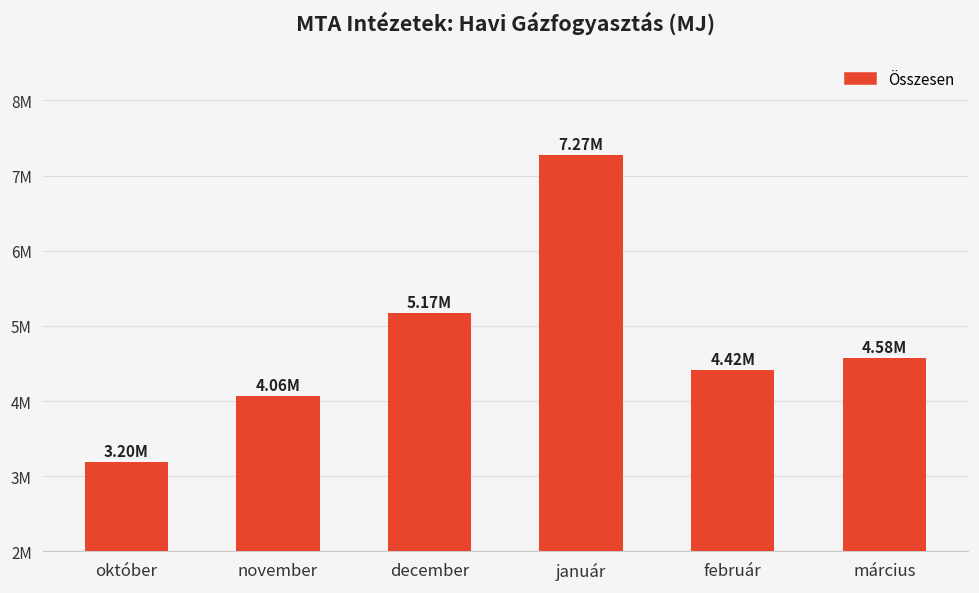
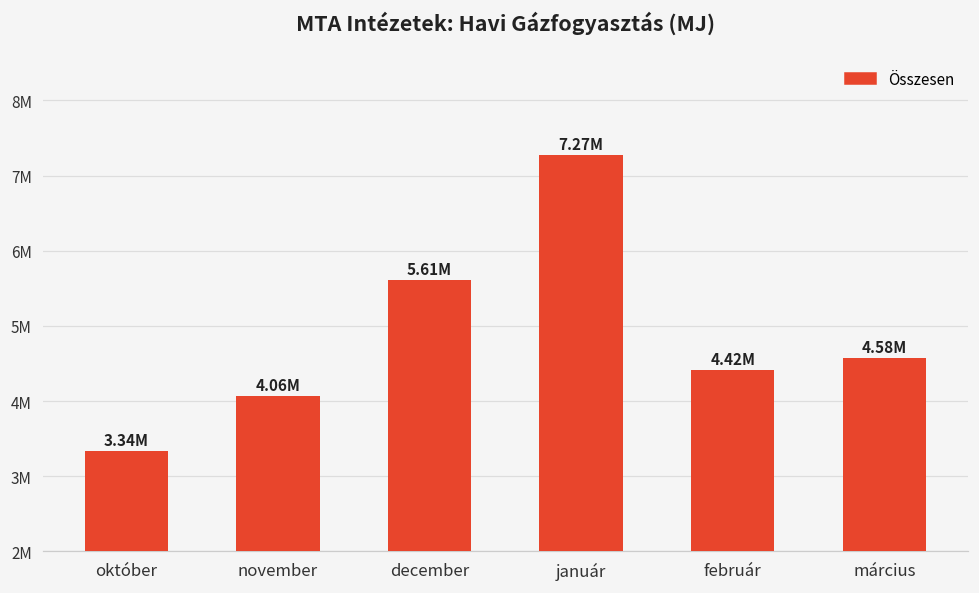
október: 3.20M -> 3.34M
december: 5.17M -> 5.61M
